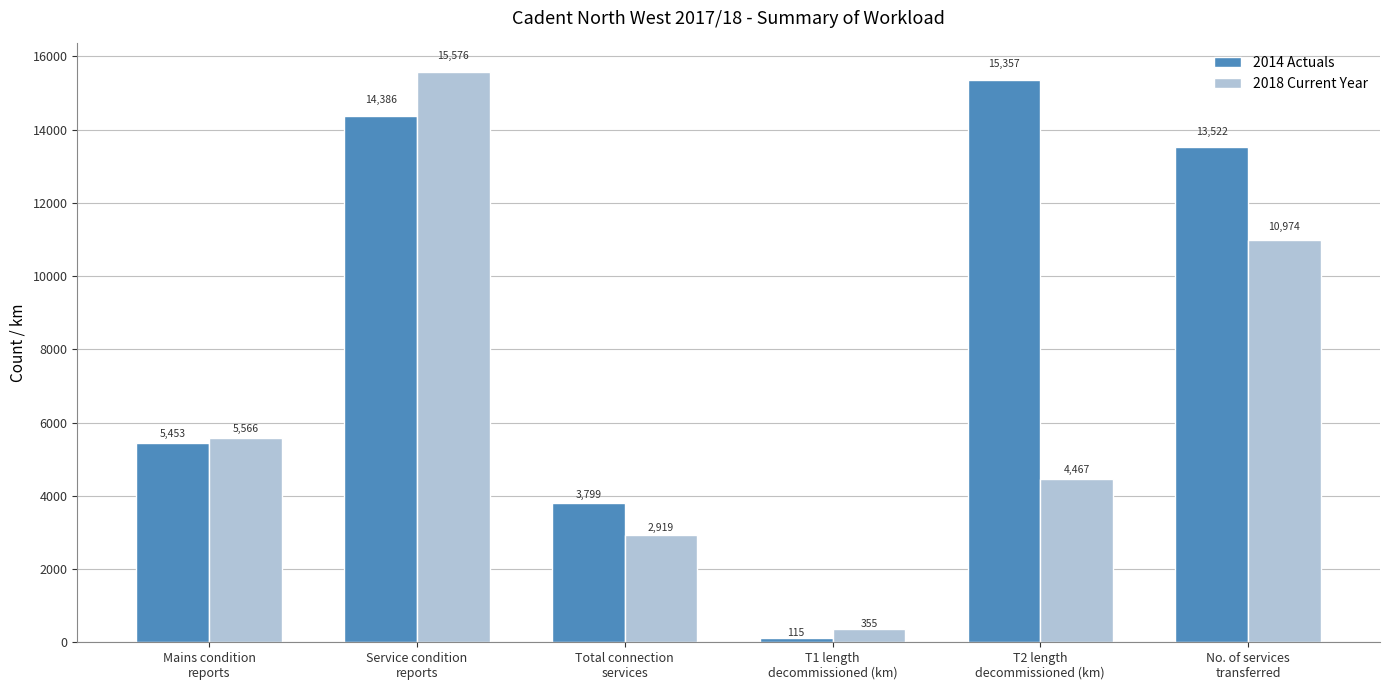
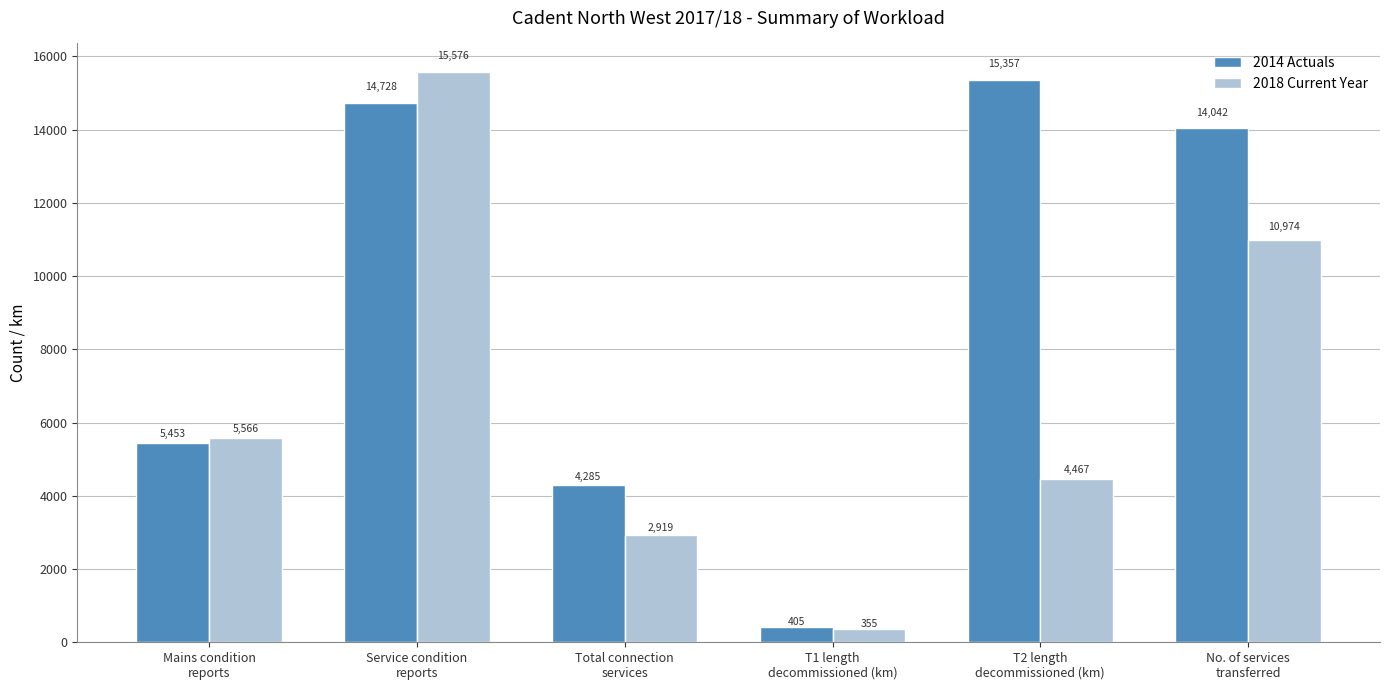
2014 Actuals, Service condition reports: 14,386 -> 14,728
2014 Actuals, Total connection services: 3,799 -> 4,285
2014 Actuals, T1 length decommissioned (km): 115 -> 405
2014 Actuals, No. of services transferred: 13,522 -> 14,042
